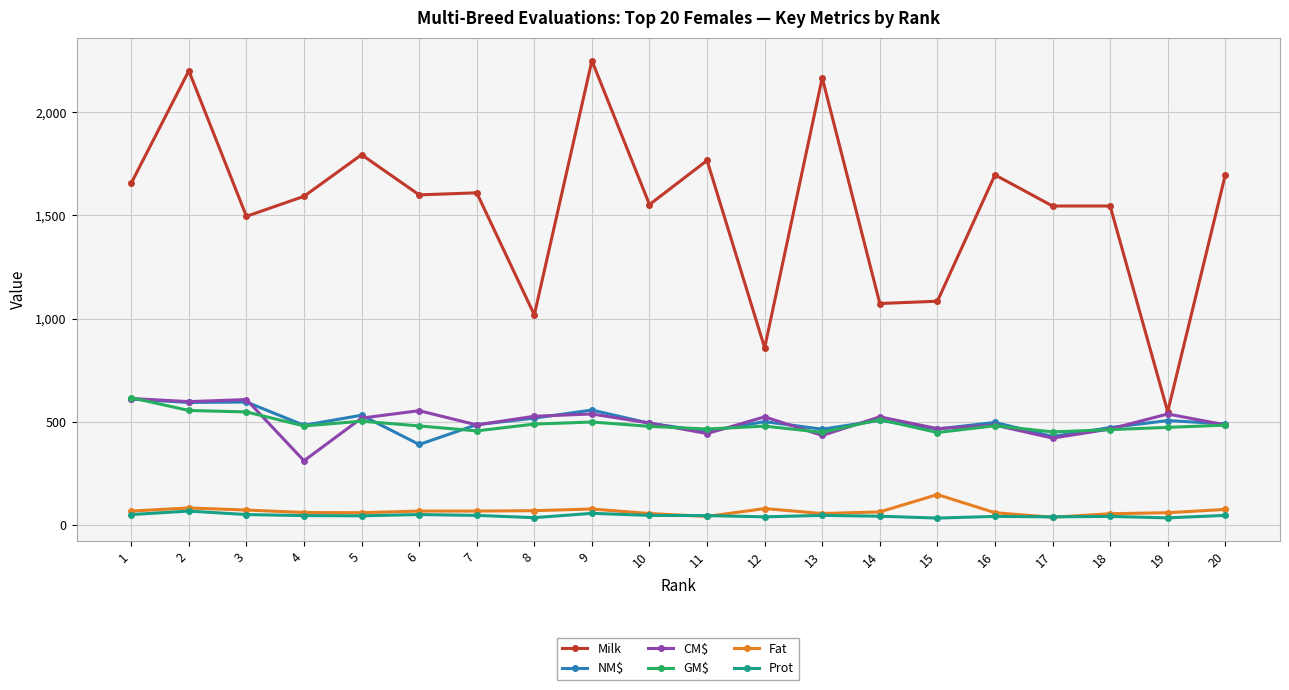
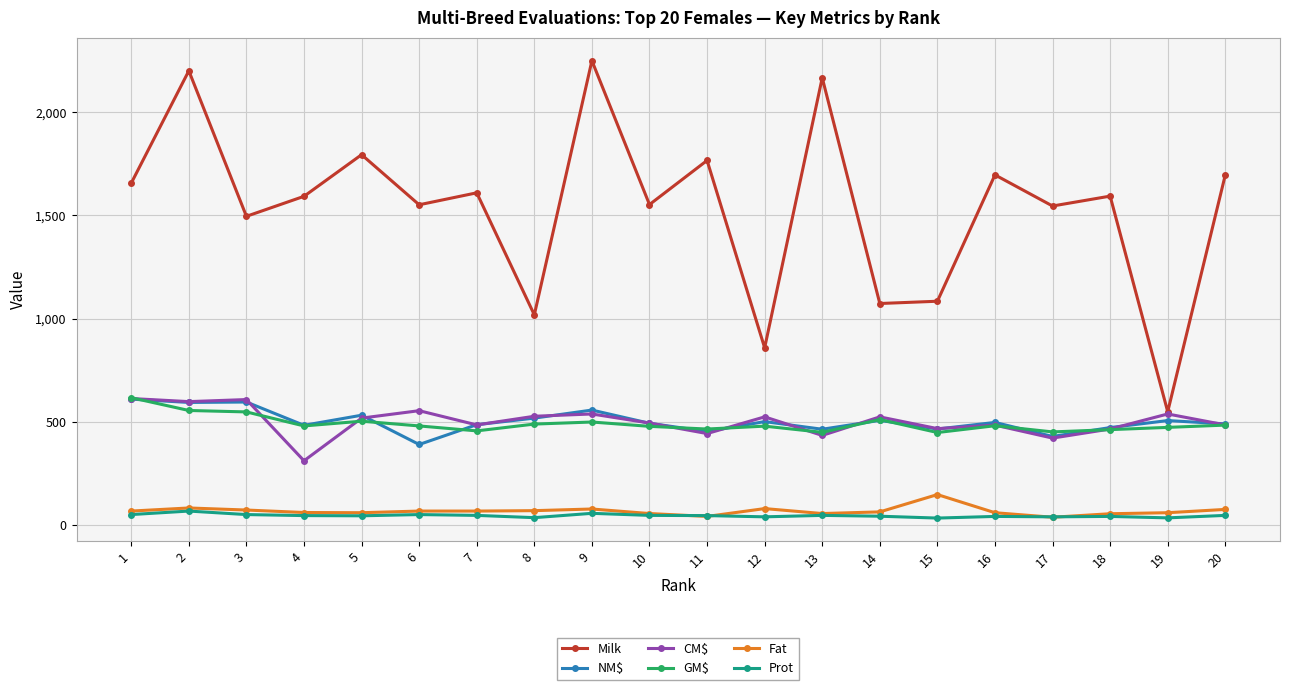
Milk, 6: 1,600 -> 1,550
Milk, 18: 1,550 -> 1,590
